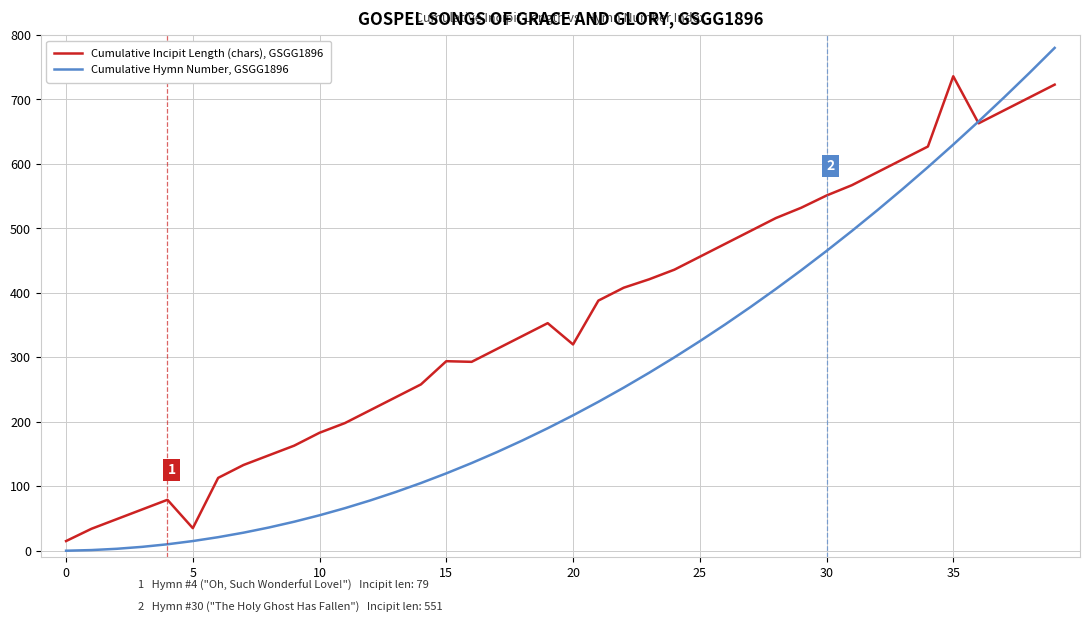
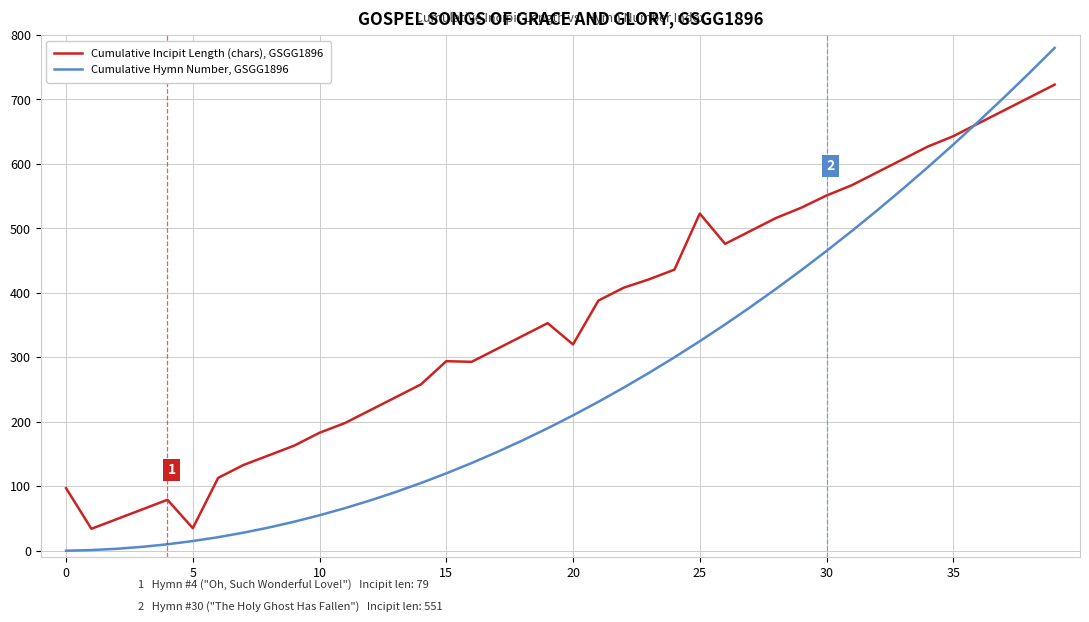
Cumulative Incipit Length (chars), GSGG1896, 0: 20 -> 100
Cumulative Incipit Length (chars), GSGG1896, 25: 460 -> 520
Cumulative Incipit Length (chars), GSGG1896, 35: 740 -> 640
